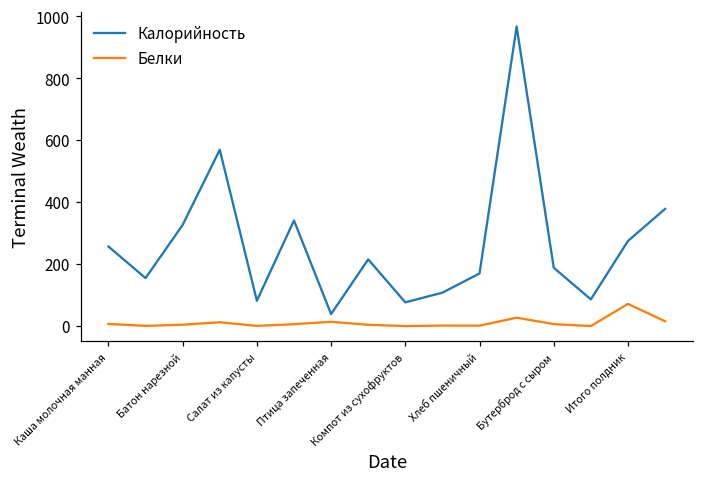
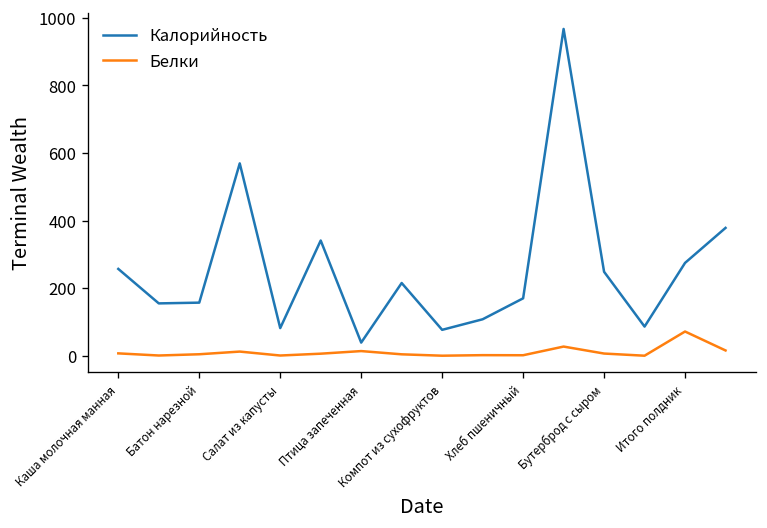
Калорийность, Батон нарезной: 330 -> 160
Калорийность, Бутерброд с сыром: 190 -> 250
